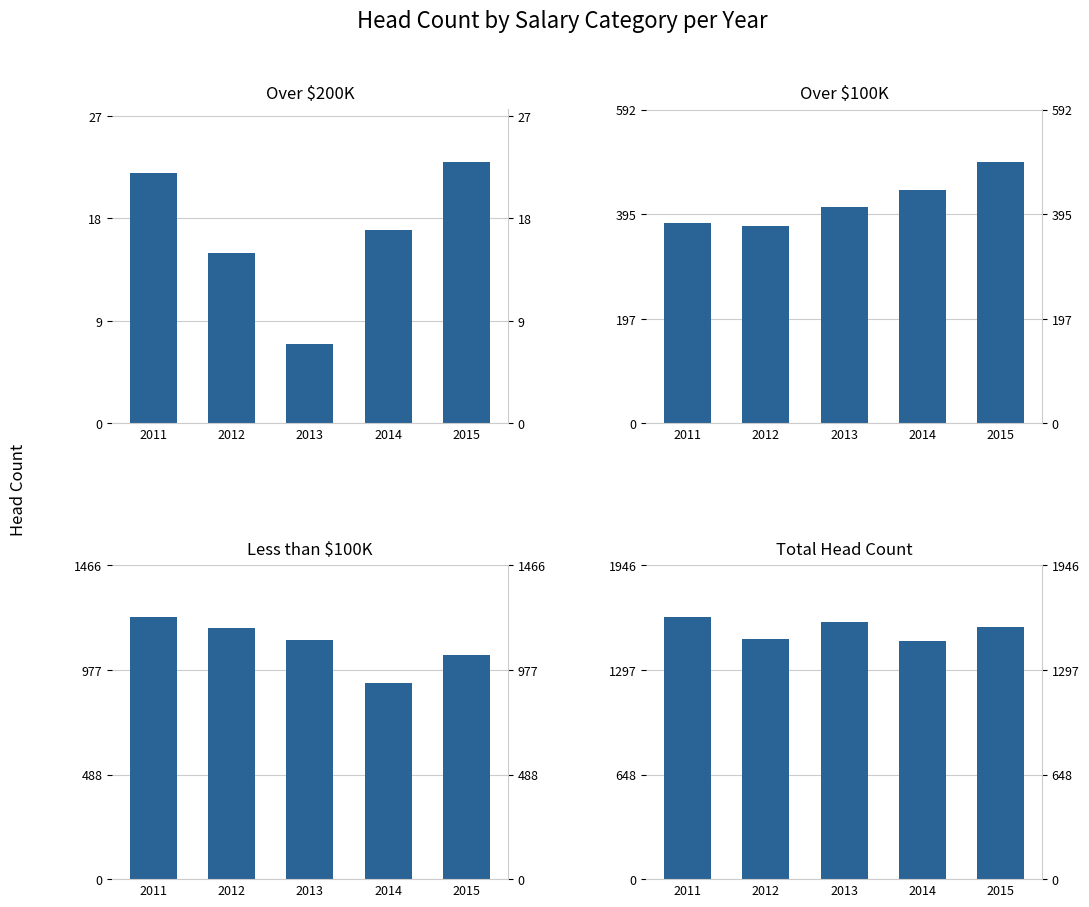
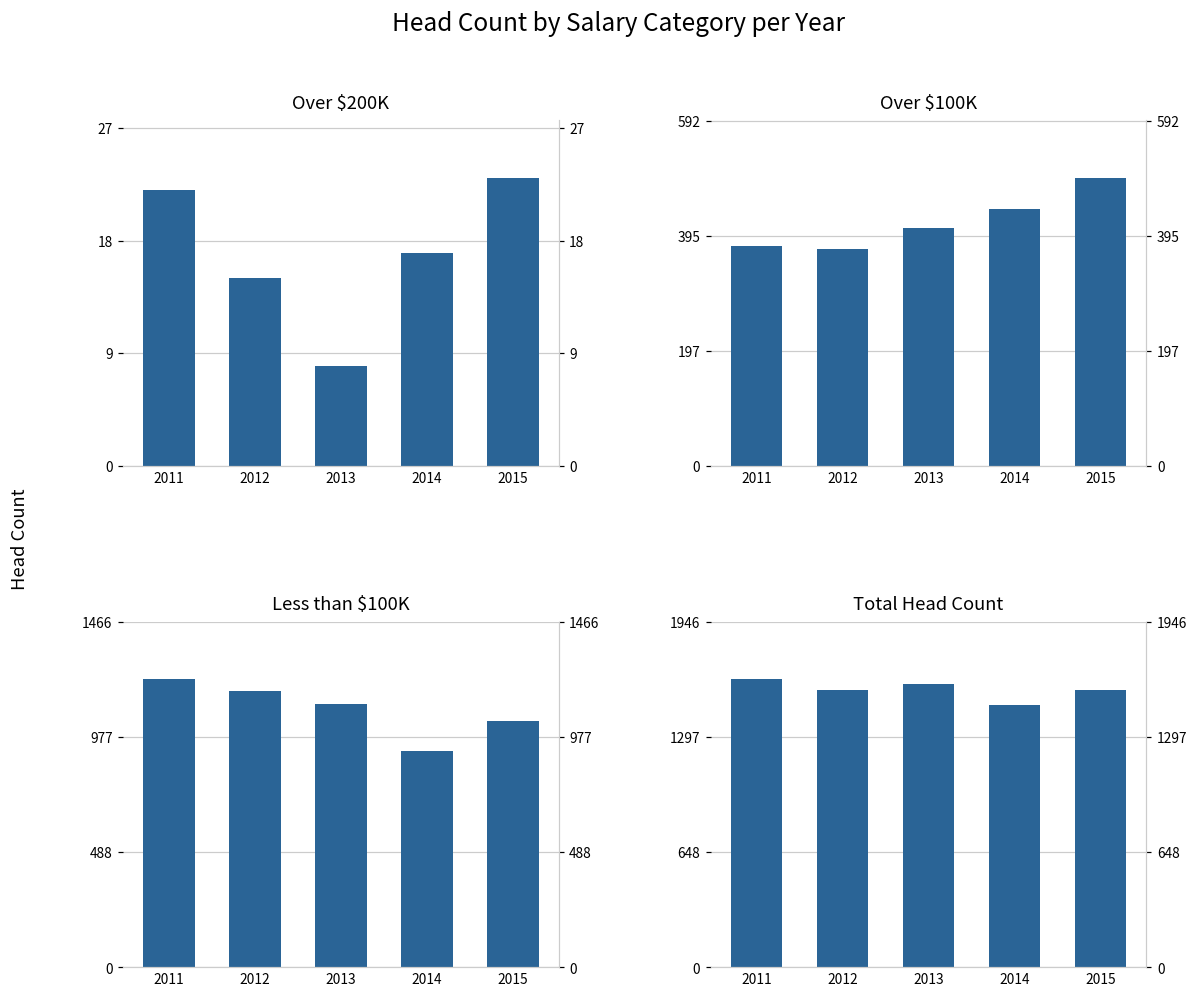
Over $200K, 2013: 7 -> 8
Total Head Count, 2012: 1490 -> 1560
